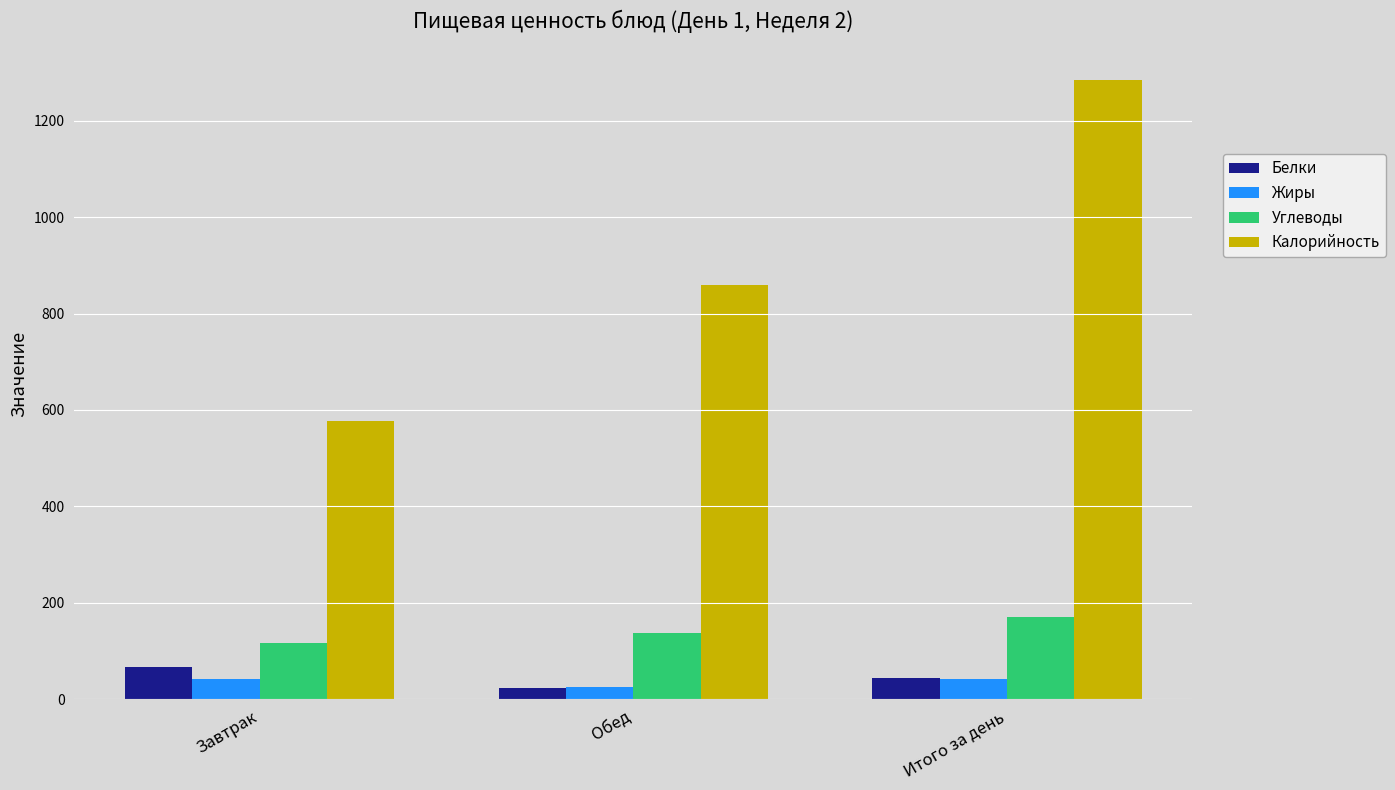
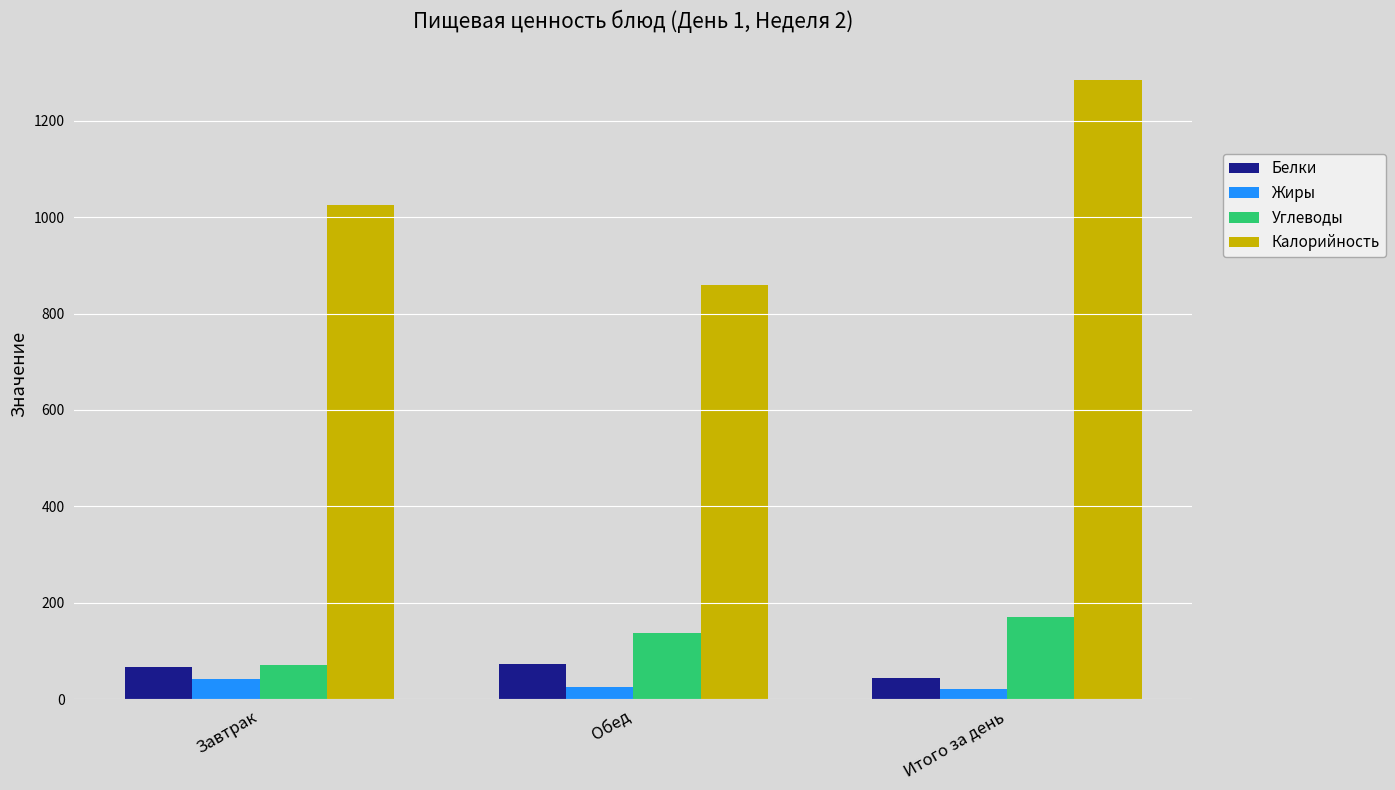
Углеводы, Завтрак: 120 -> 70
Калорийность, Завтрак: 580 -> 1030
Белки, Обед: 20 -> 70
Жиры, Итого за день: 40 -> 20
